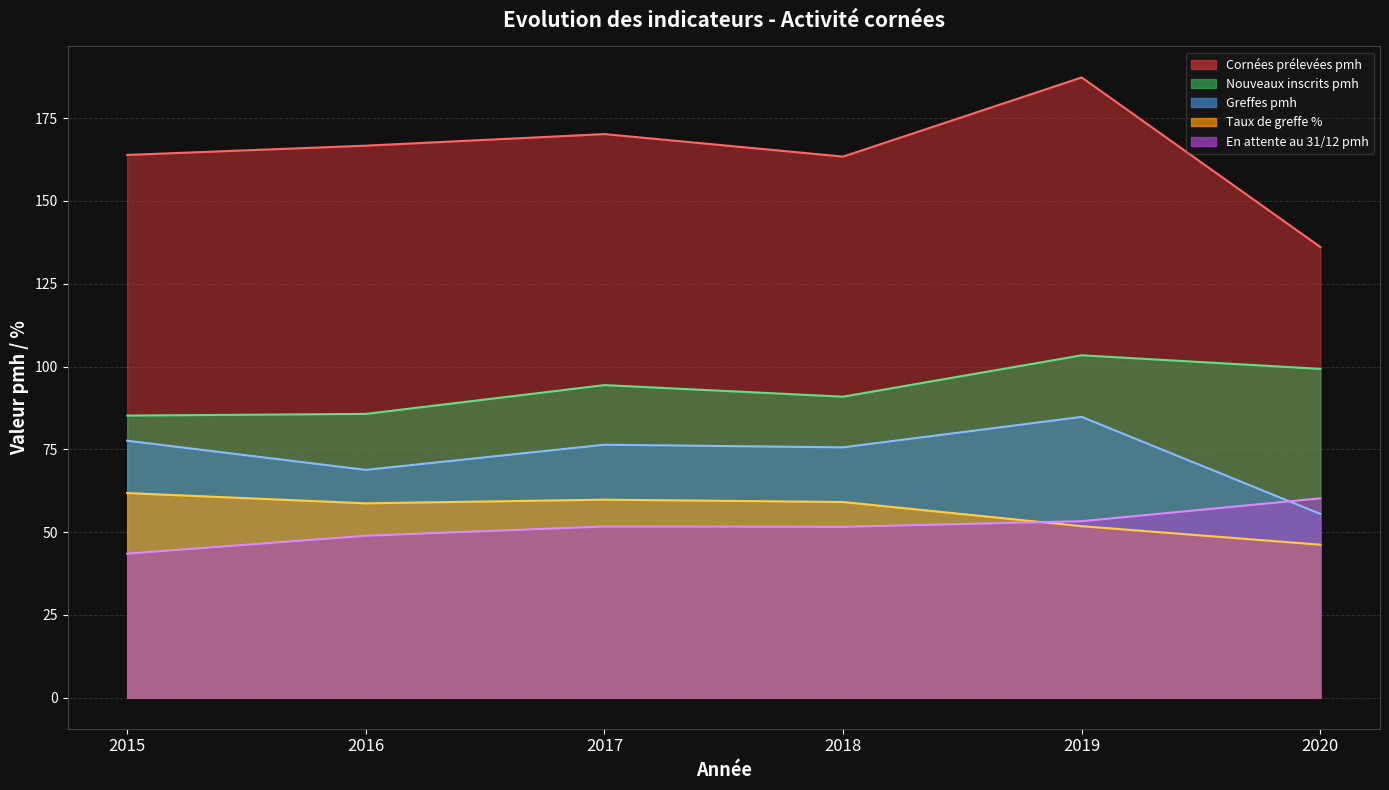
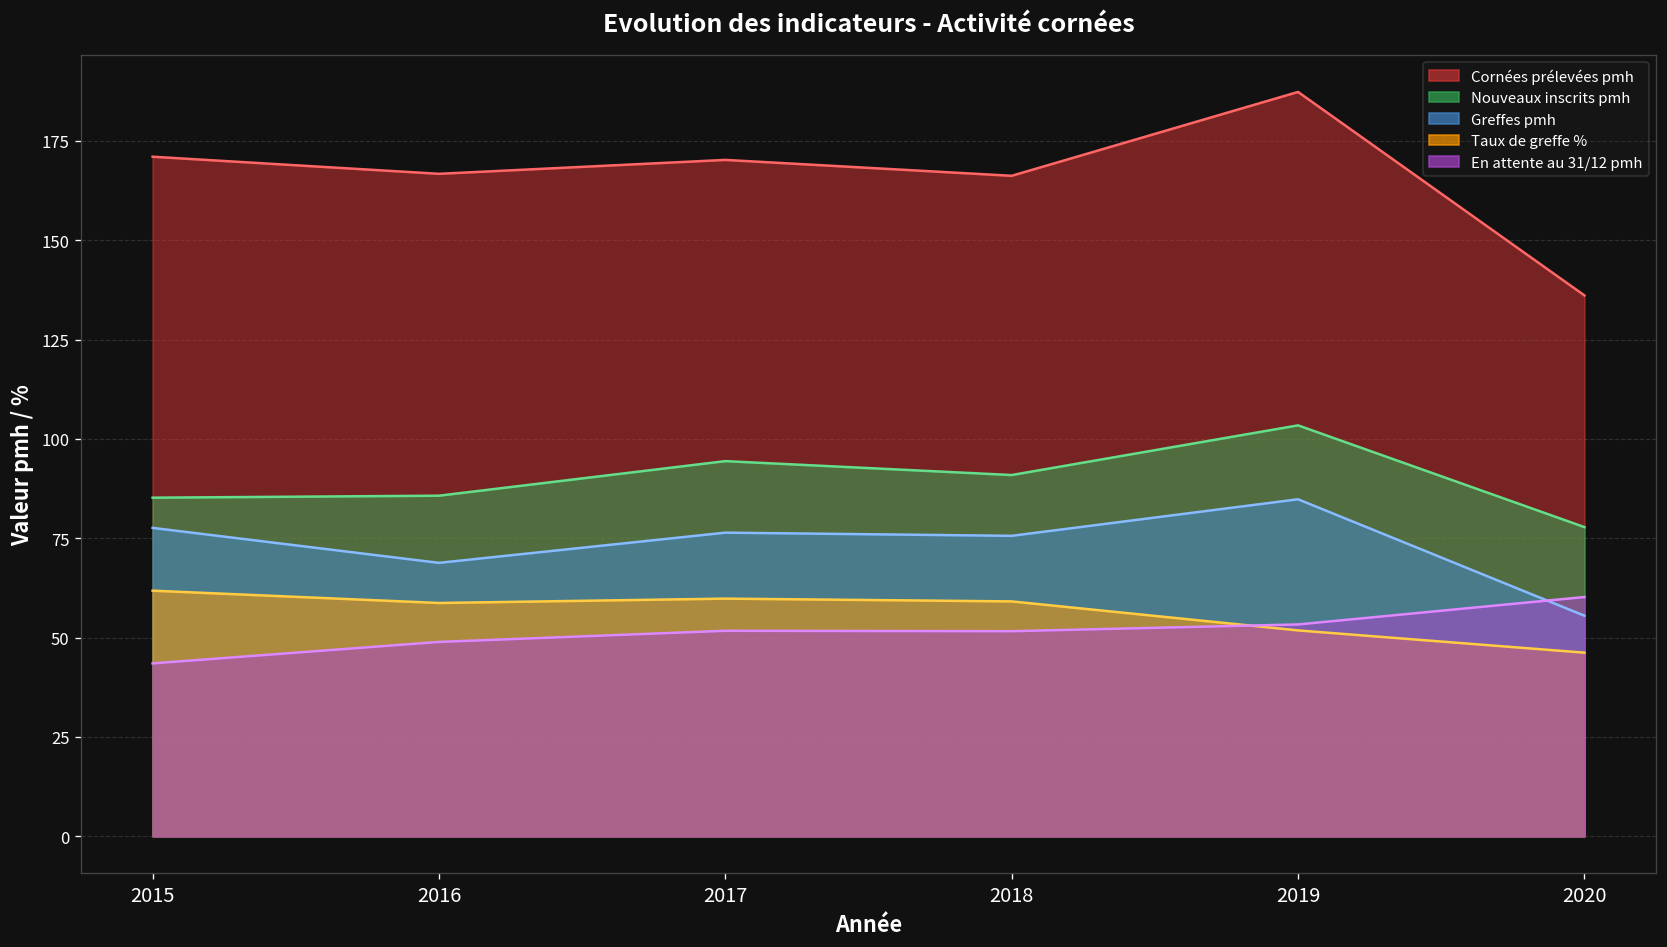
Cornées prélevées pmh, 2015: 164 -> 171
Cornées prélevées pmh, 2018: 163 -> 166
Nouveaux inscrits pmh, 2020: 99 -> 78
